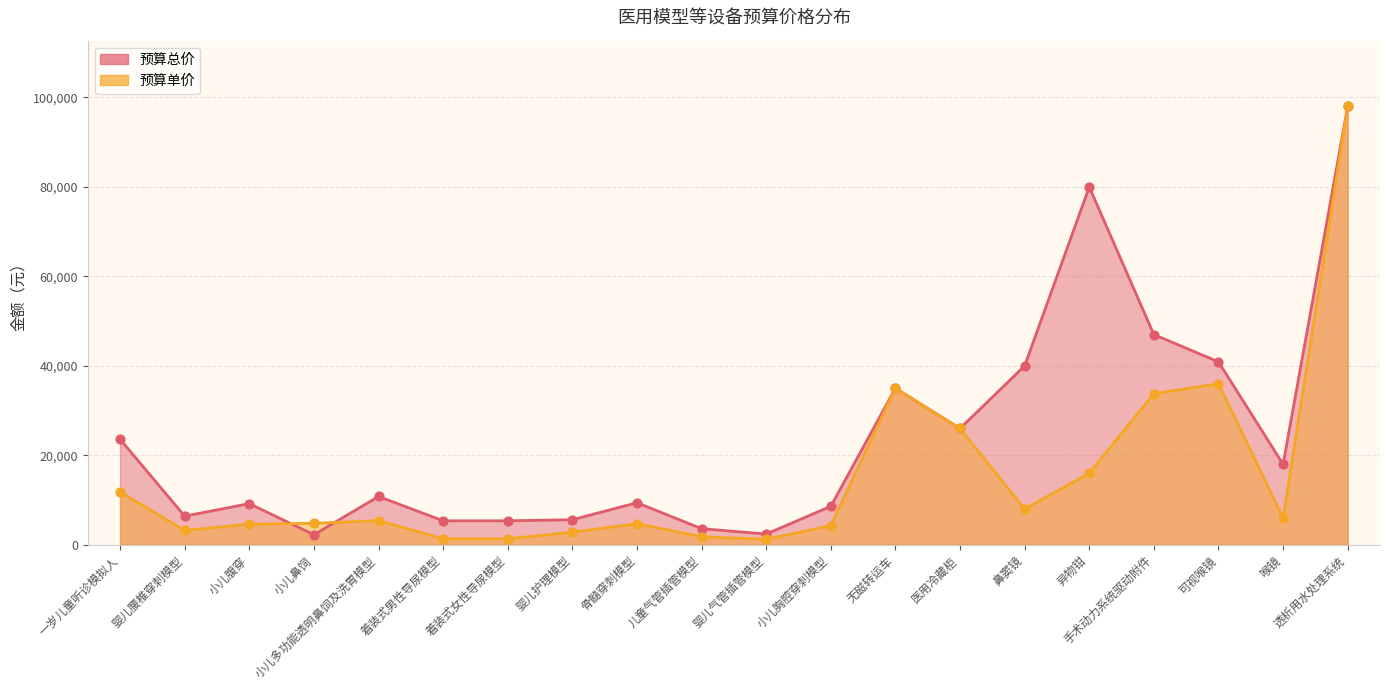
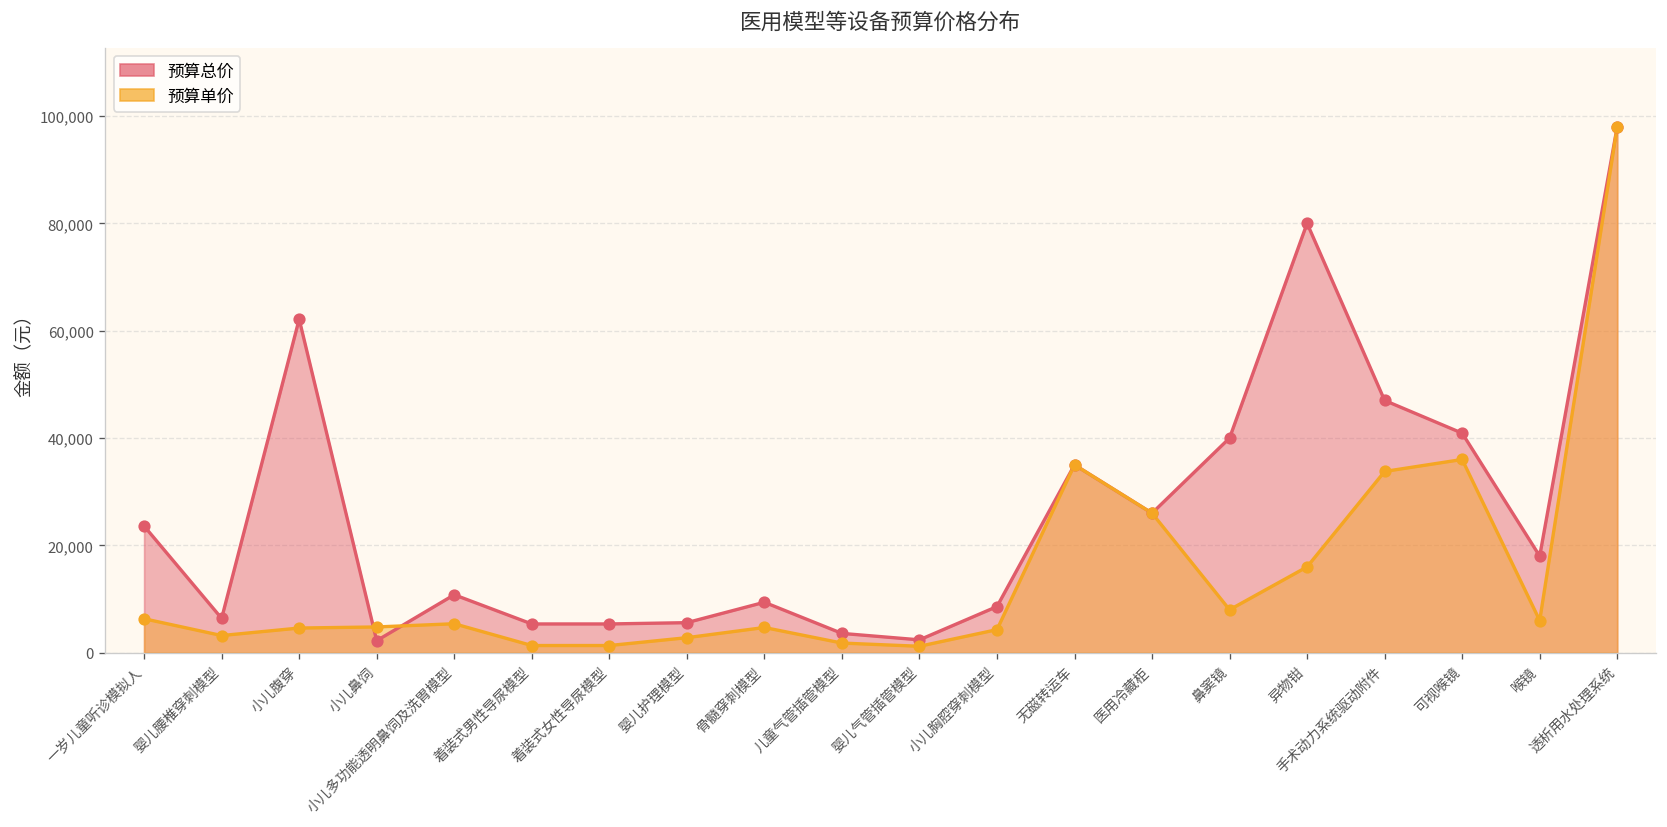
预算单价, 一岁儿童听诊模拟人: 12,000 -> 6,000
预算总价, 小儿腹穿: 9,000 -> 62,000
